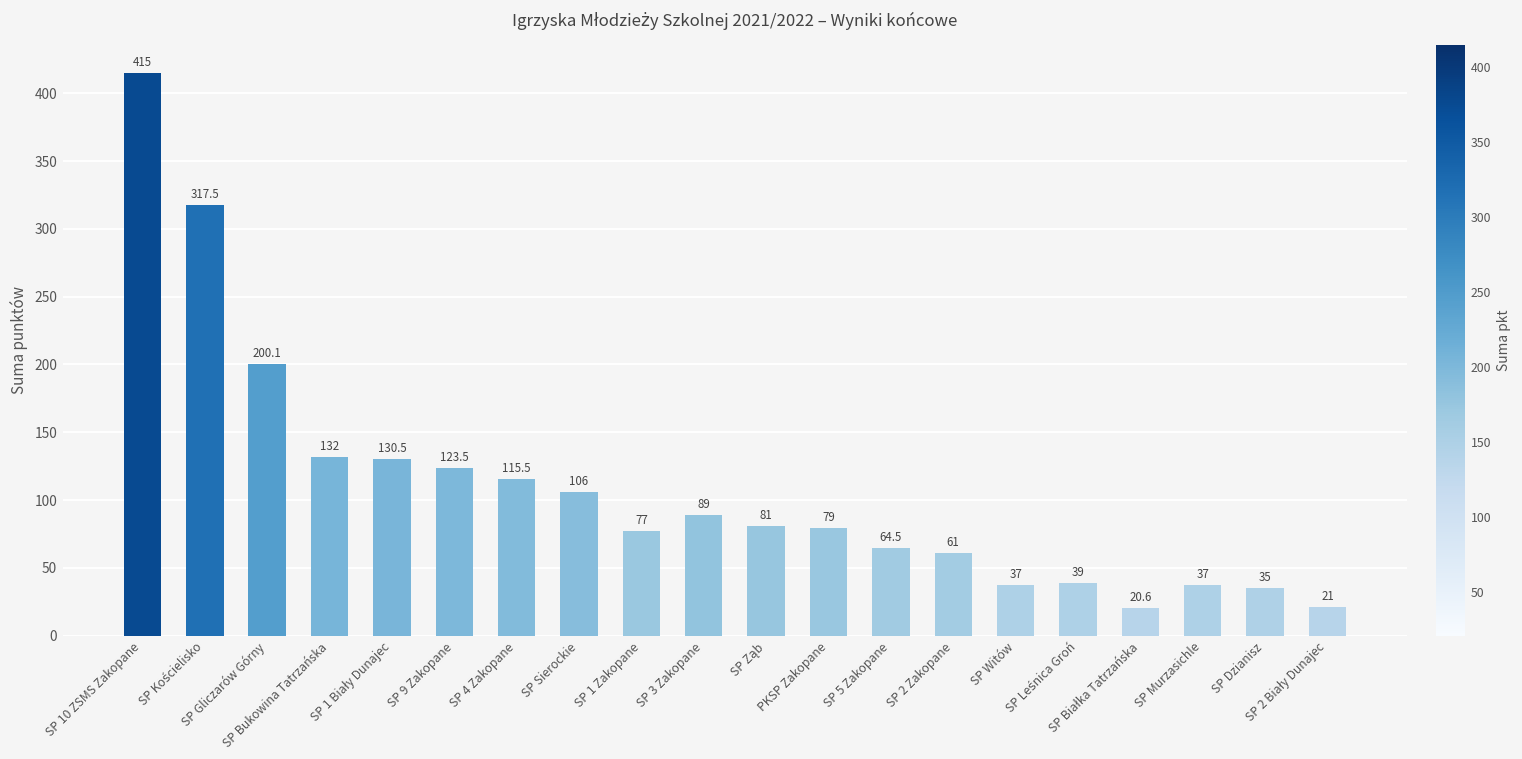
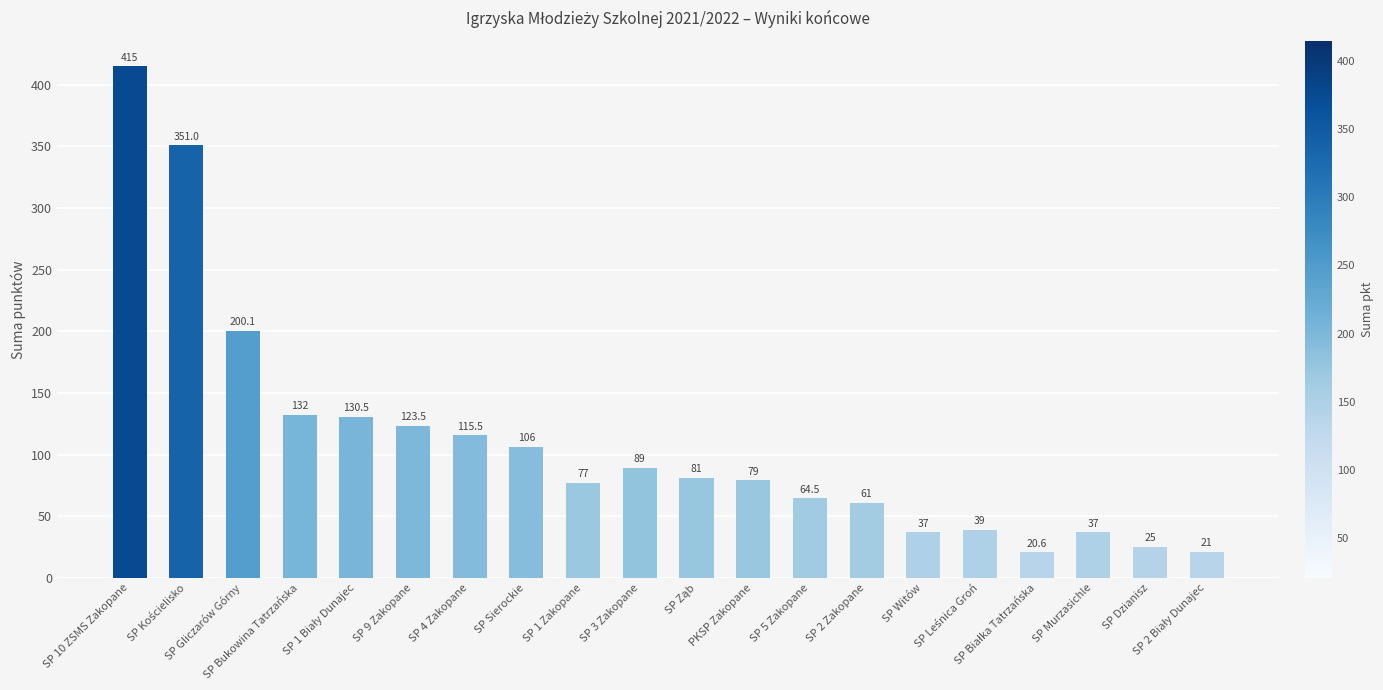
SP Kościelisko: 317.5 -> 351.0
SP Dzianisz: 35 -> 25
